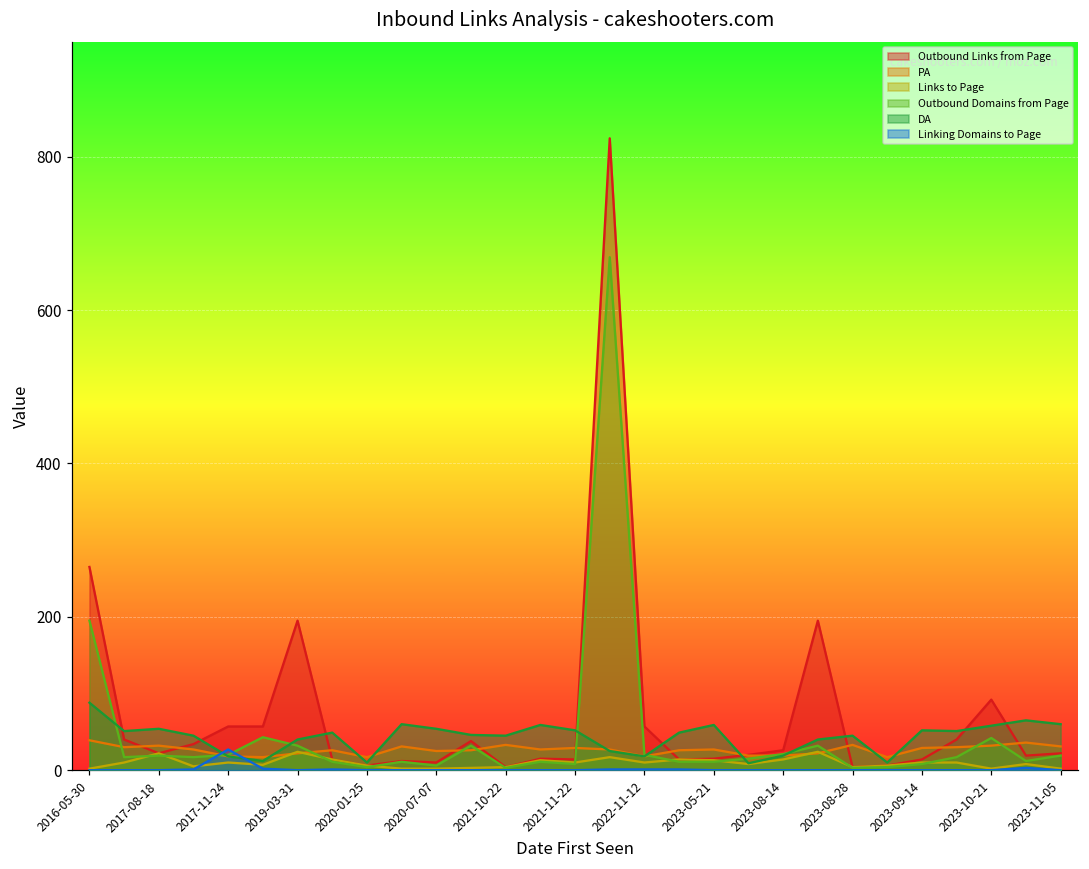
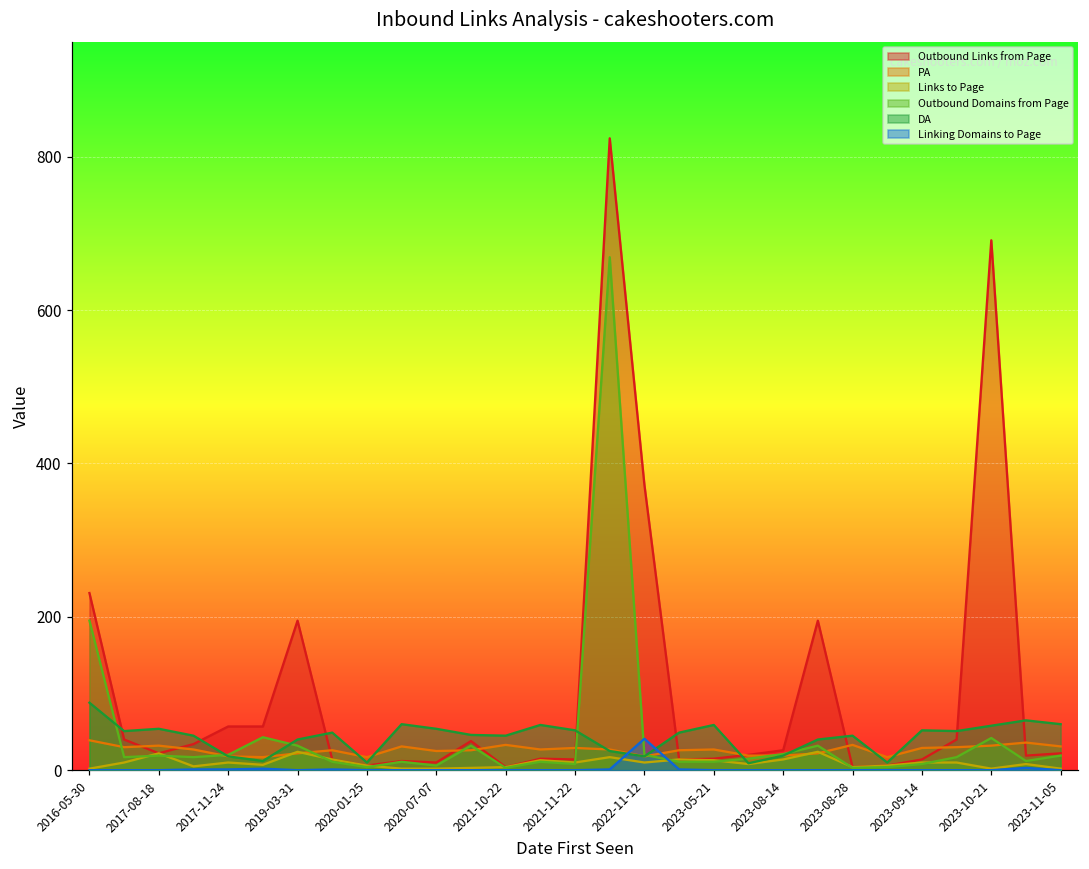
Outbound Links from Page, 2016-05-30: 270 -> 230
Linking Domains to Page, 2017-11-24: 30 -> 0
Outbound Links from Page, 2022-11-12: 60 -> 370
Linking Domains to Page, 2022-11-12: 0 -> 40
Outbound Links from Page, 2023-10-21: 90 -> 690
